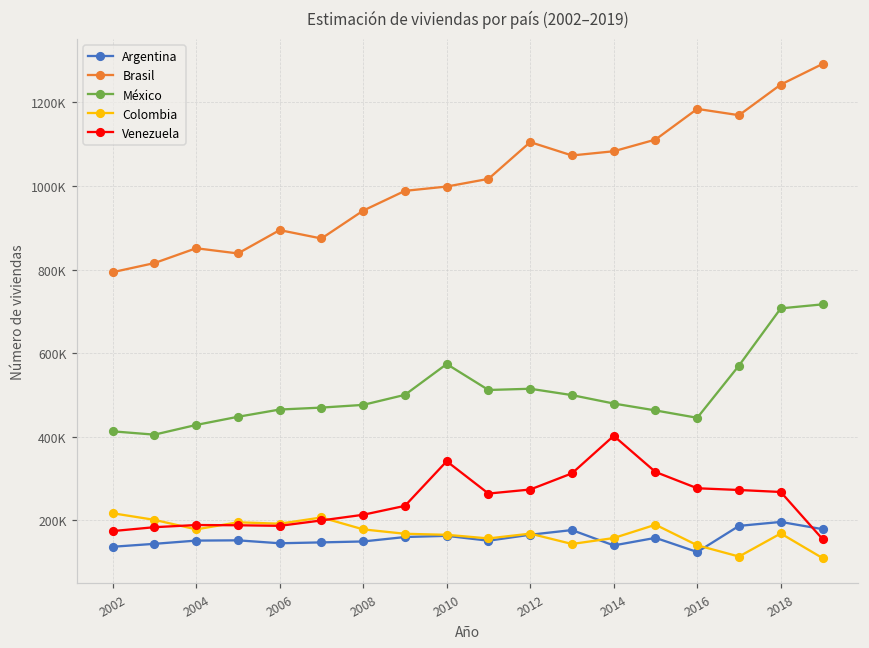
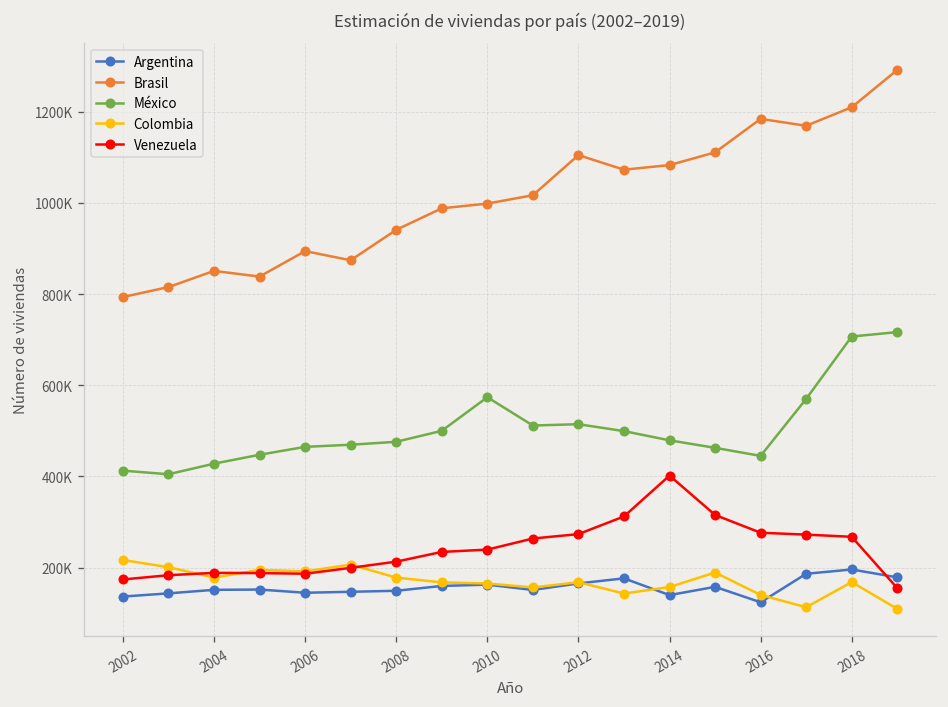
Venezuela, 2010: 340000 -> 240000
Brasil, 2018: 1240000 -> 1210000
